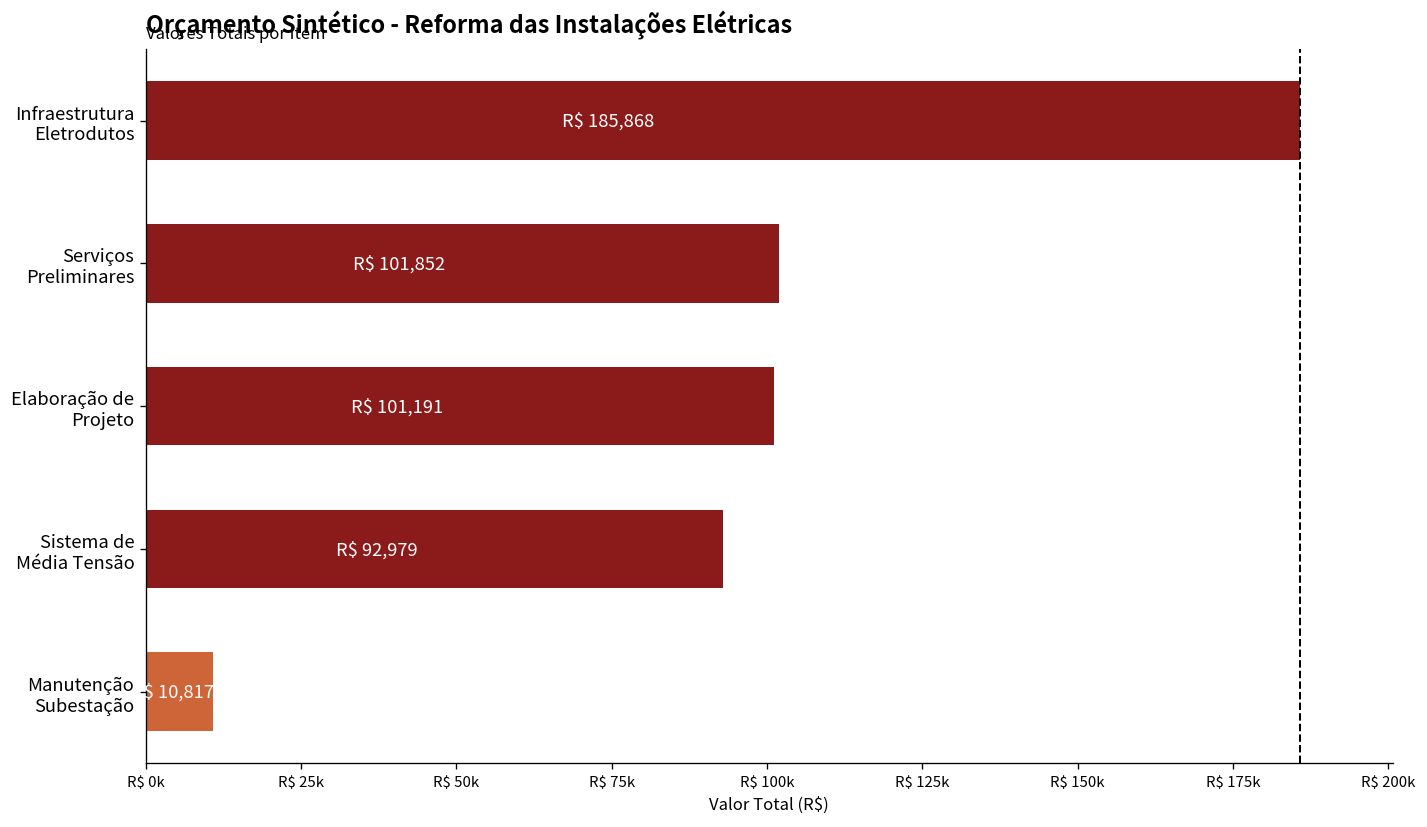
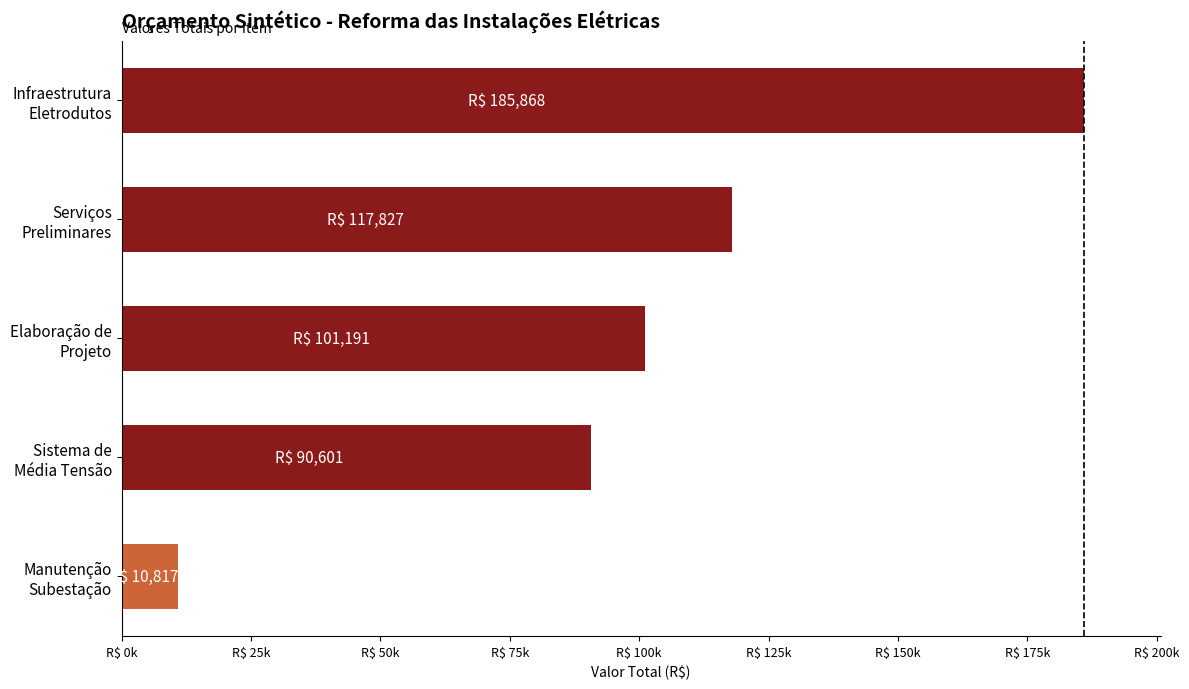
Serviços Preliminares: 101,852 -> 117,827
Sistema de Média Tensão: 92,979 -> 90,601
